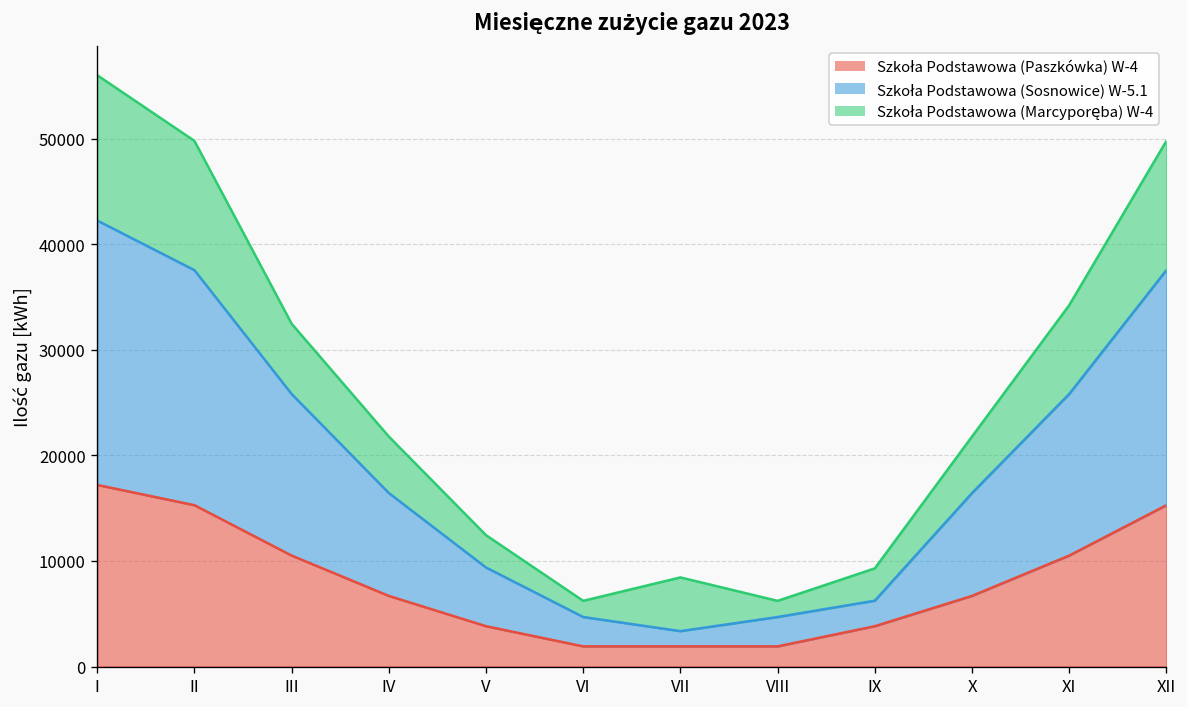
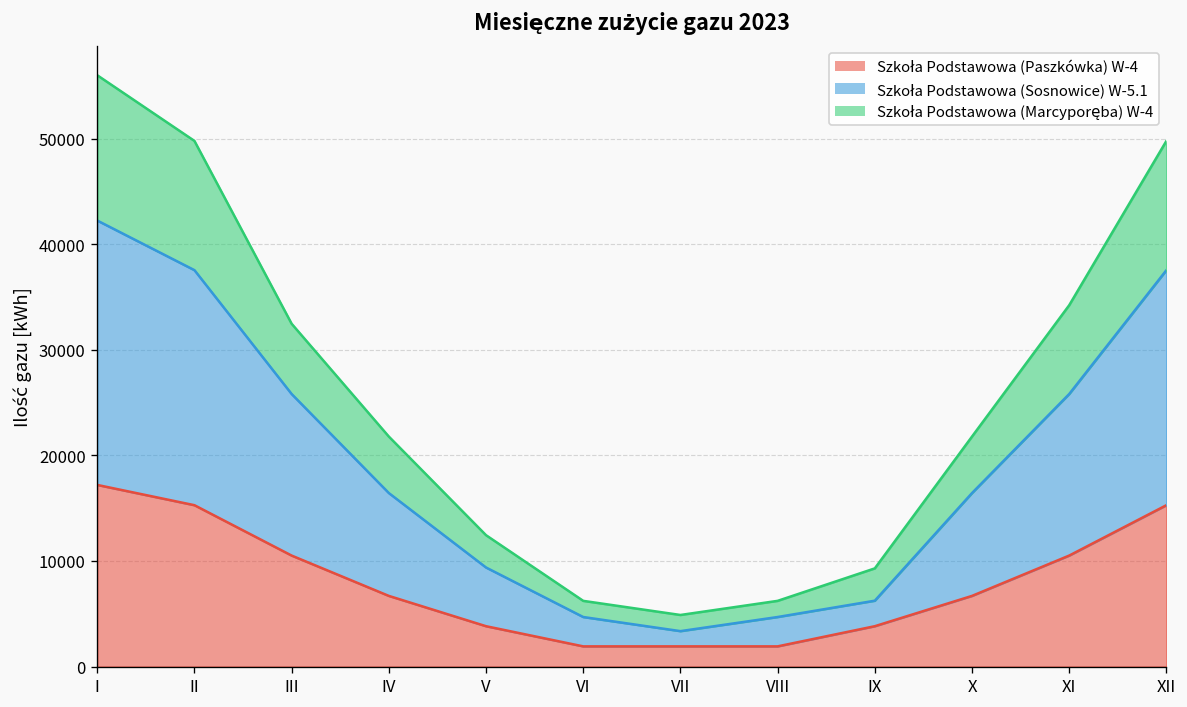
Szkoła Podstawowa (Marcyporęba) W-4, VII: 5000 -> 2000
